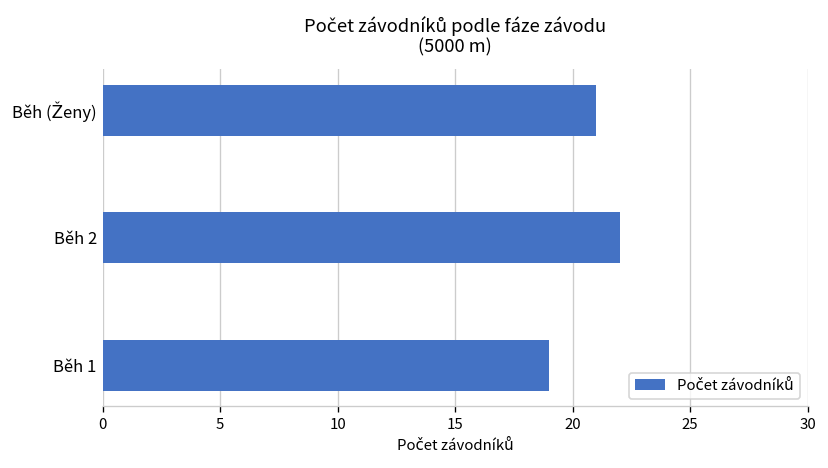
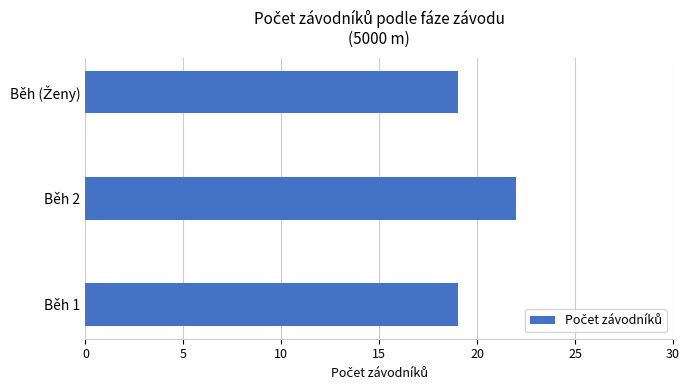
Běh (Ženy): 21 -> 19
